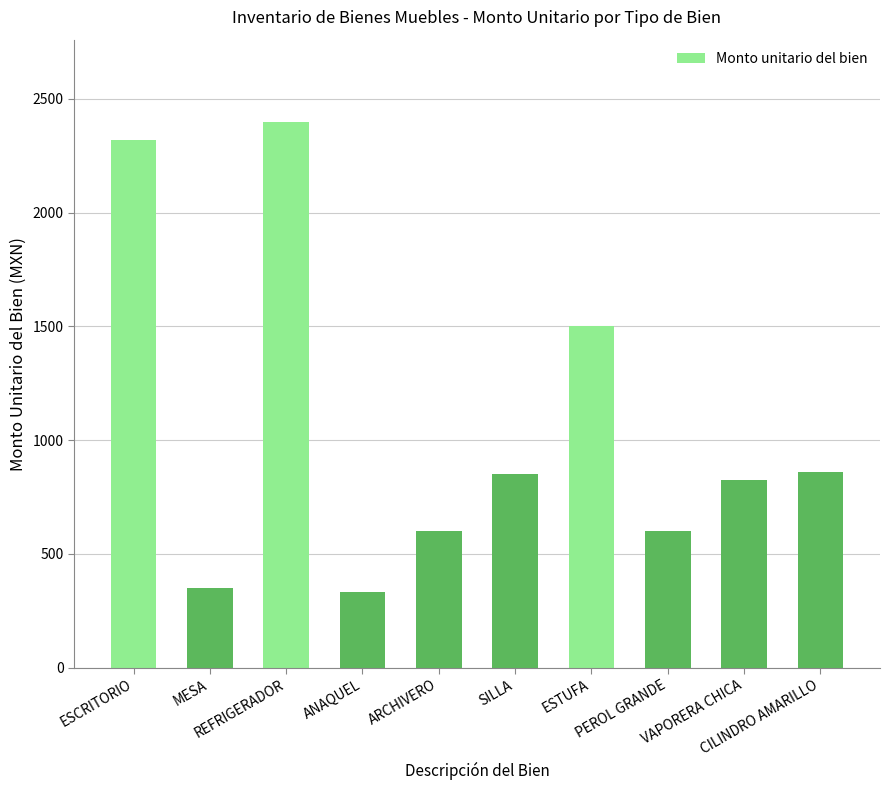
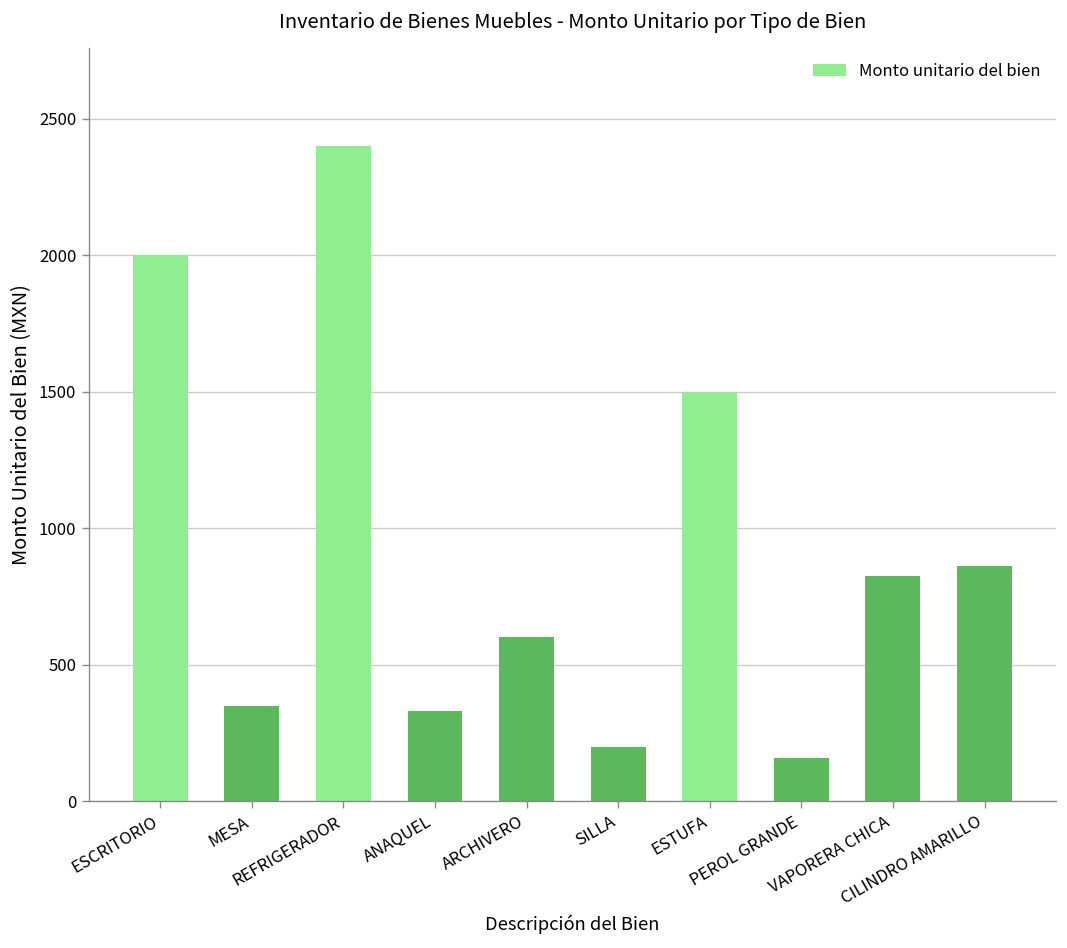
ESCRITORIO: 2320 -> 2000
SILLA: 850 -> 200
PEROL GRANDE: 600 -> 160
